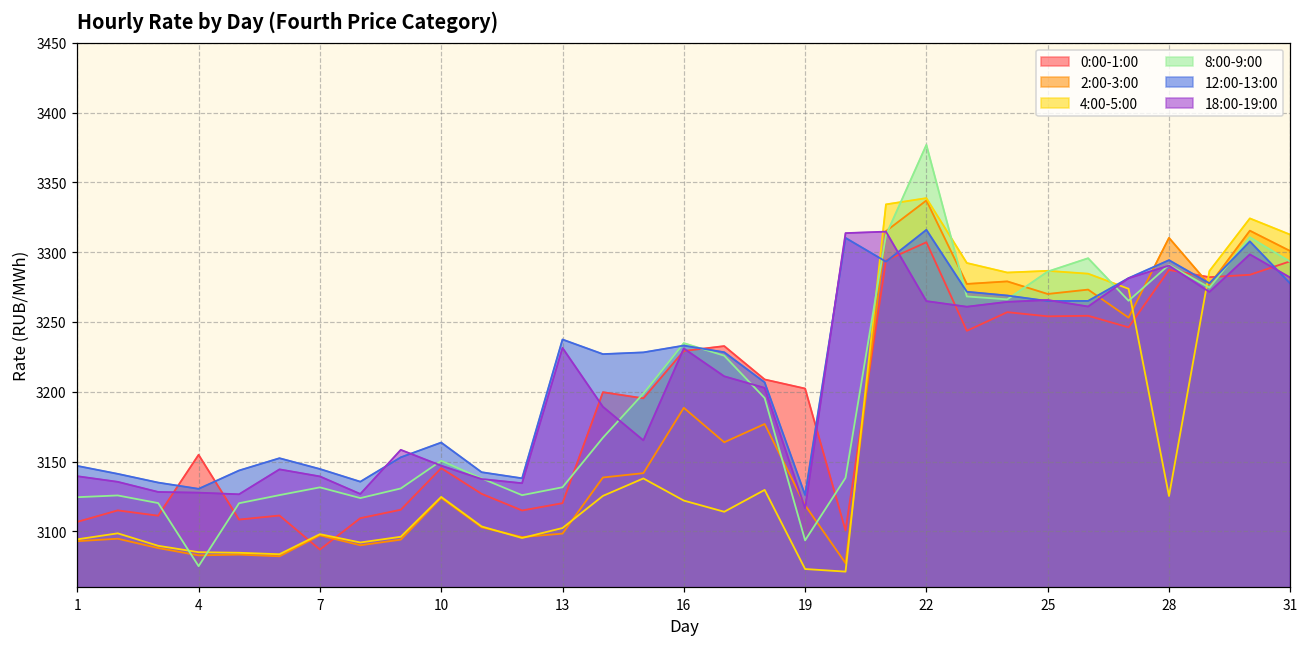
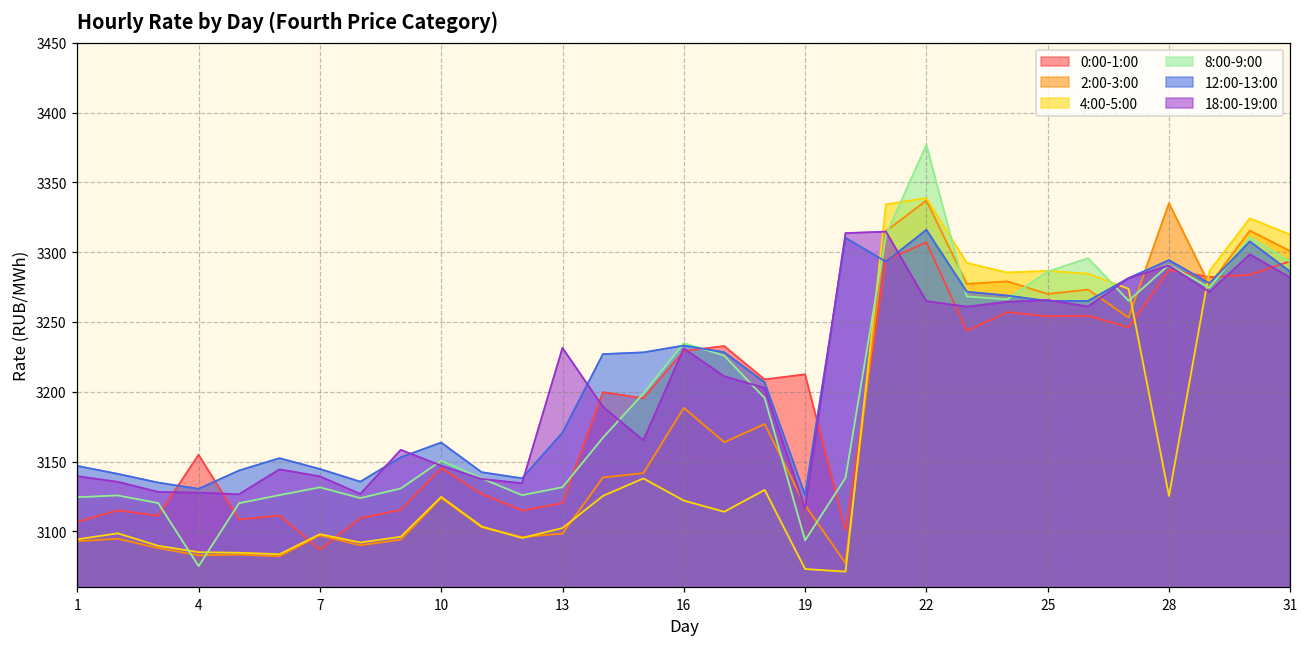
12:00-13:00, 13: 3237 -> 3171
0:00-1:00, 19: 3202 -> 3212
2:00-3:00, 28: 3310 -> 3335
12:00-13:00, 31: 3277 -> 3286
